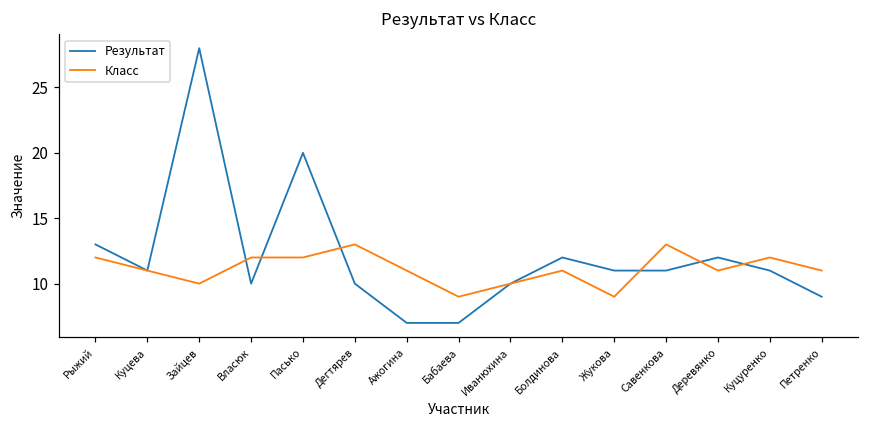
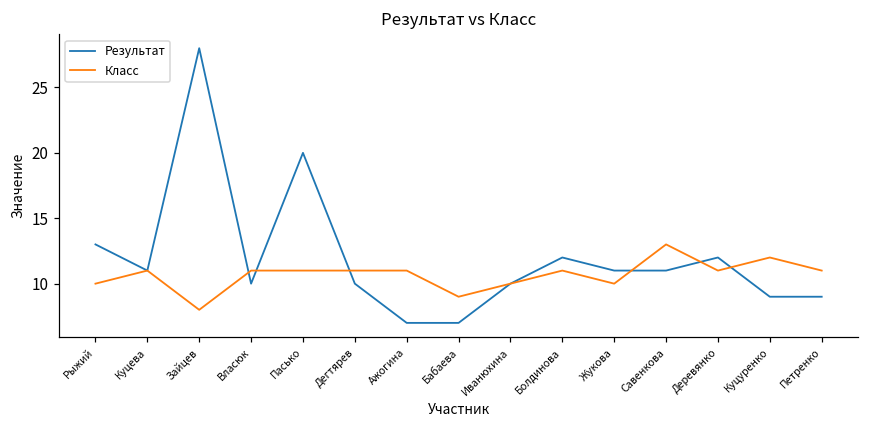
Класс, Рыжий: 12 -> 10
Класс, Зайцев: 10 -> 8
Класс, Власюк: 12 -> 11
Класс, Пасько: 12 -> 11
Класс, Дегтярев: 13 -> 11
Класс, Жукова: 9 -> 10
Результат, Куцуренко: 11 -> 9
